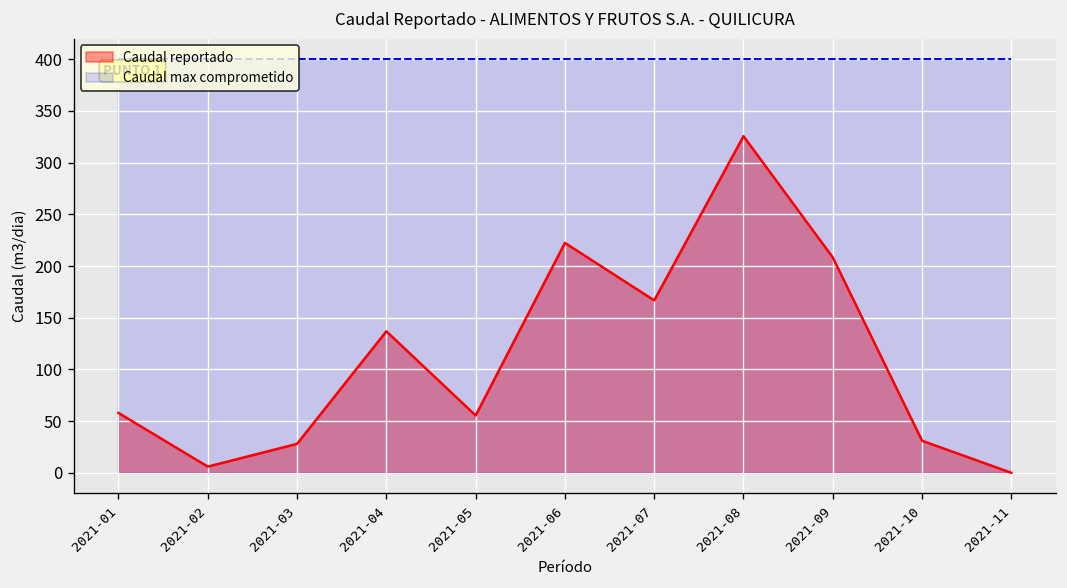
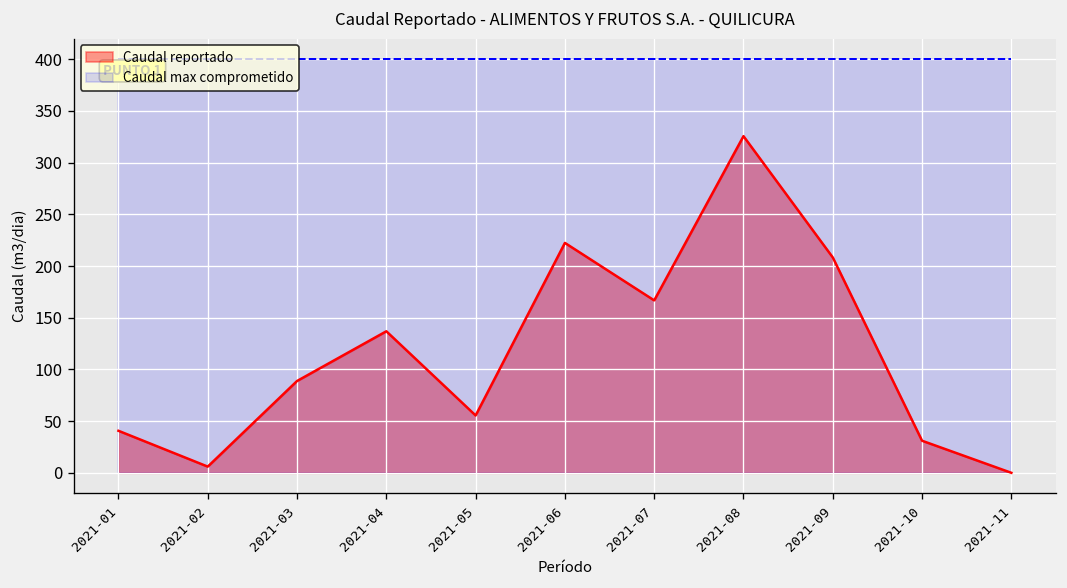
Caudal reportado, 2021-01: 60 -> 40
Caudal reportado, 2021-03: 30 -> 90
